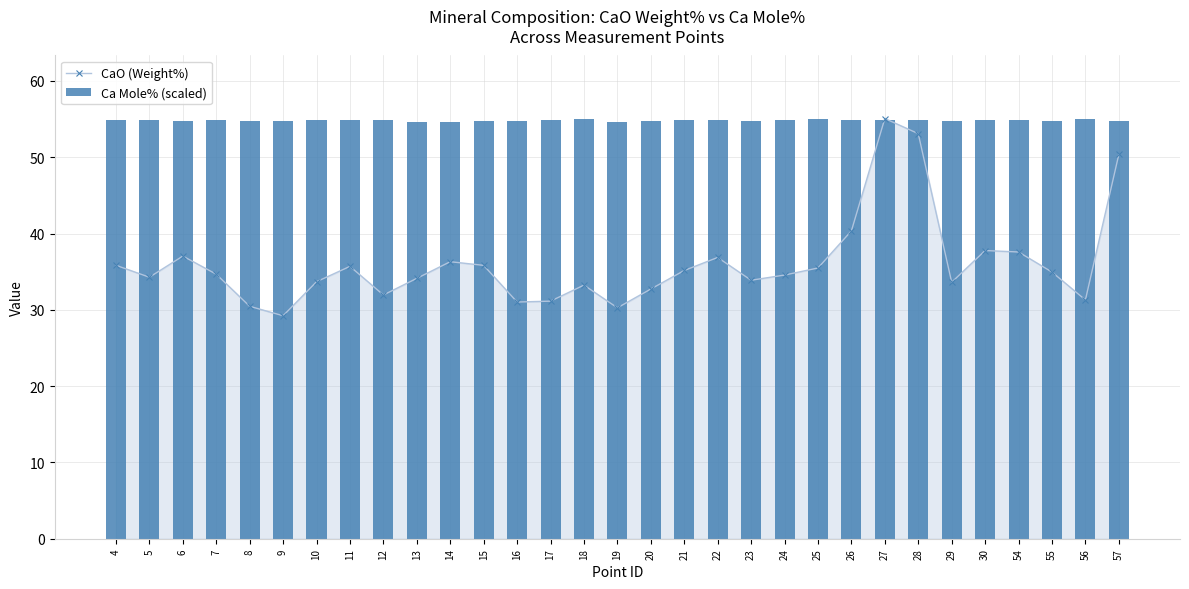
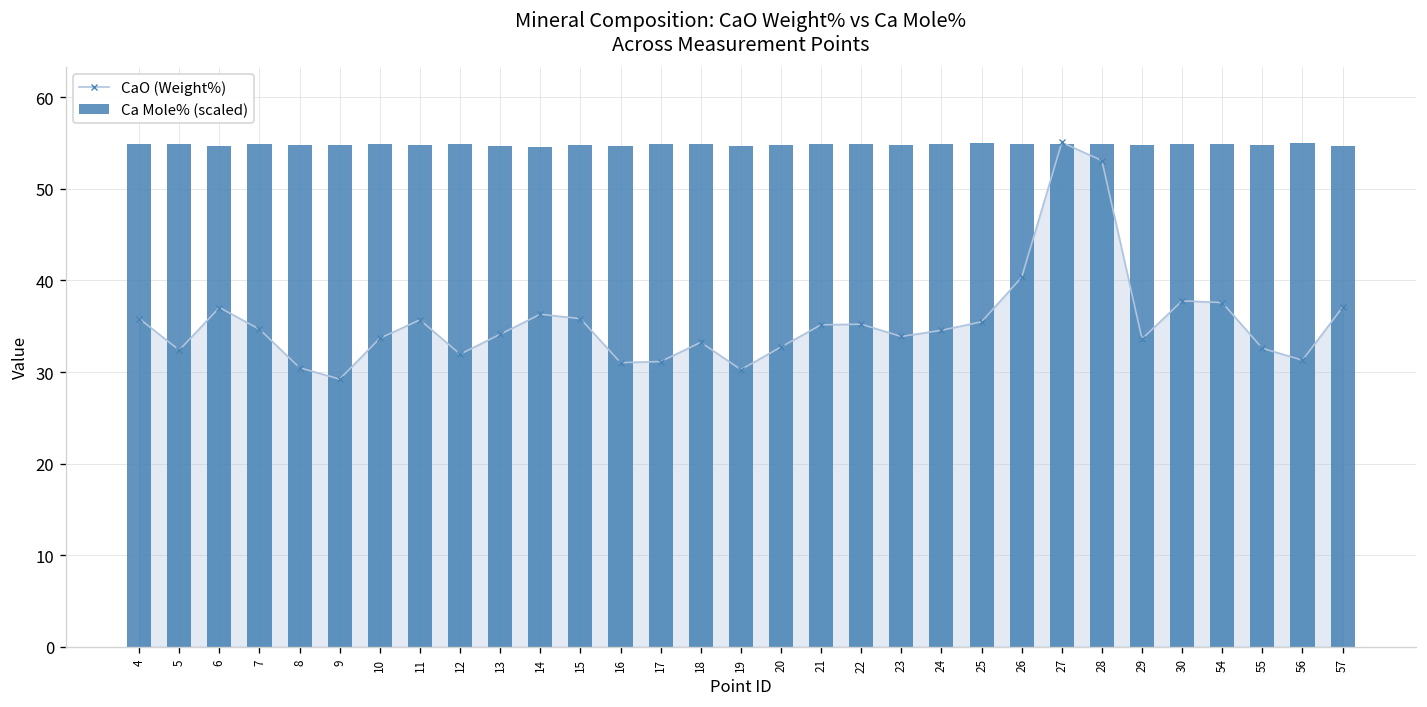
CaO (Weight%), 5: 34 -> 32
CaO (Weight%), 22: 37 -> 35
CaO (Weight%), 55: 35 -> 33
CaO (Weight%), 57: 50 -> 37
